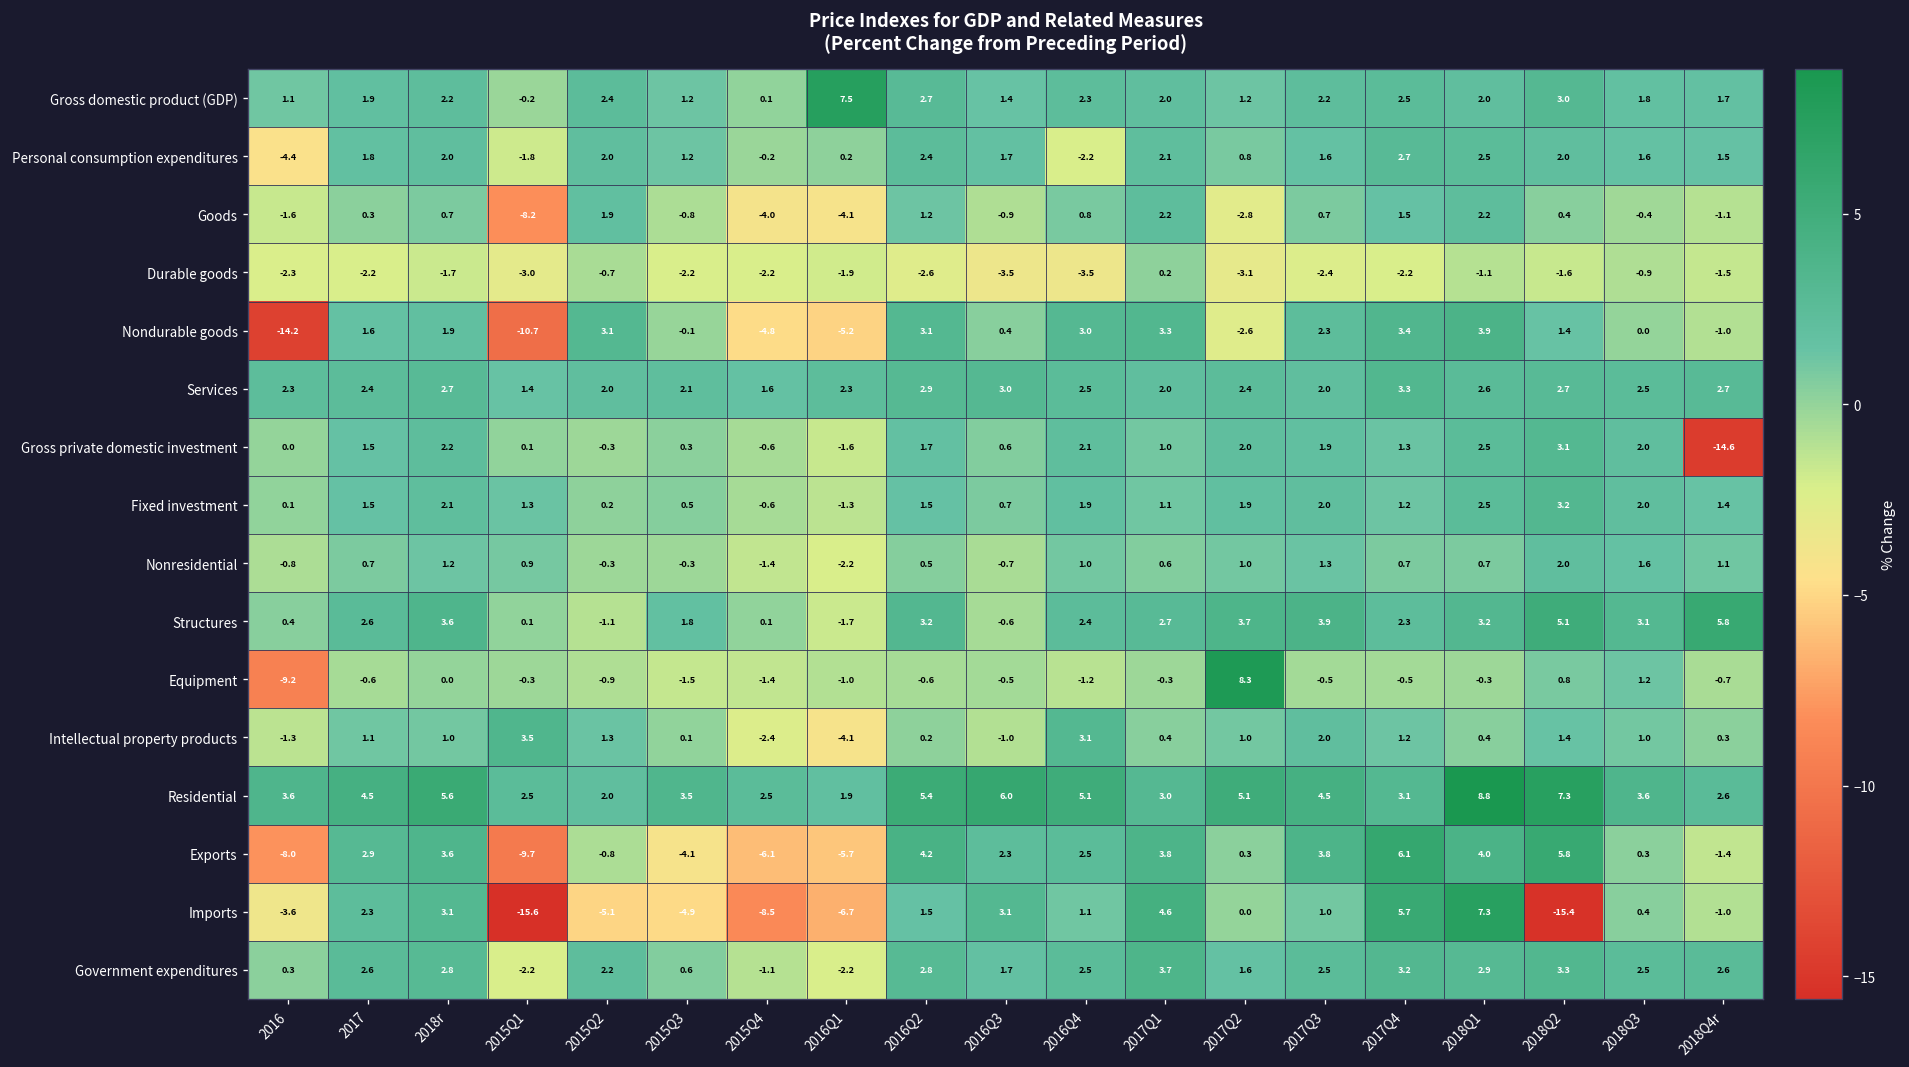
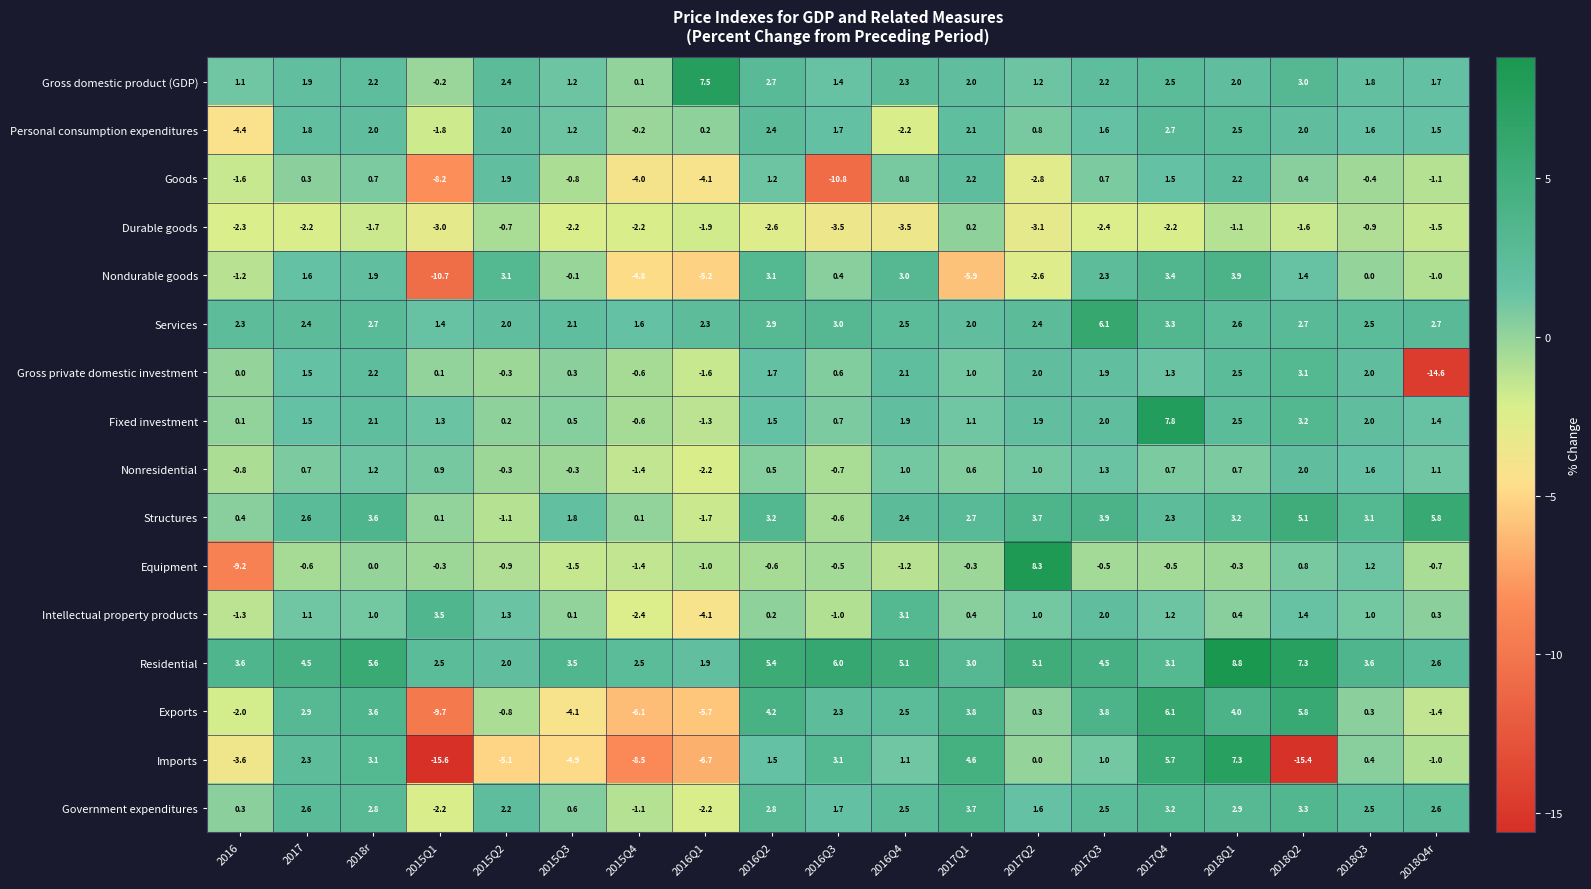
Goods, 2016Q3: -0.9 -> -10.8
Nondurable goods, 2016: -14.2 -> -1.2
Nondurable goods, 2017Q1: 3.3 -> -5.9
Services, 2017Q3: 2.0 -> 6.1
Fixed investment, 2017Q4: 1.2 -> 7.8
Exports, 2016: -8.0 -> -2.0
